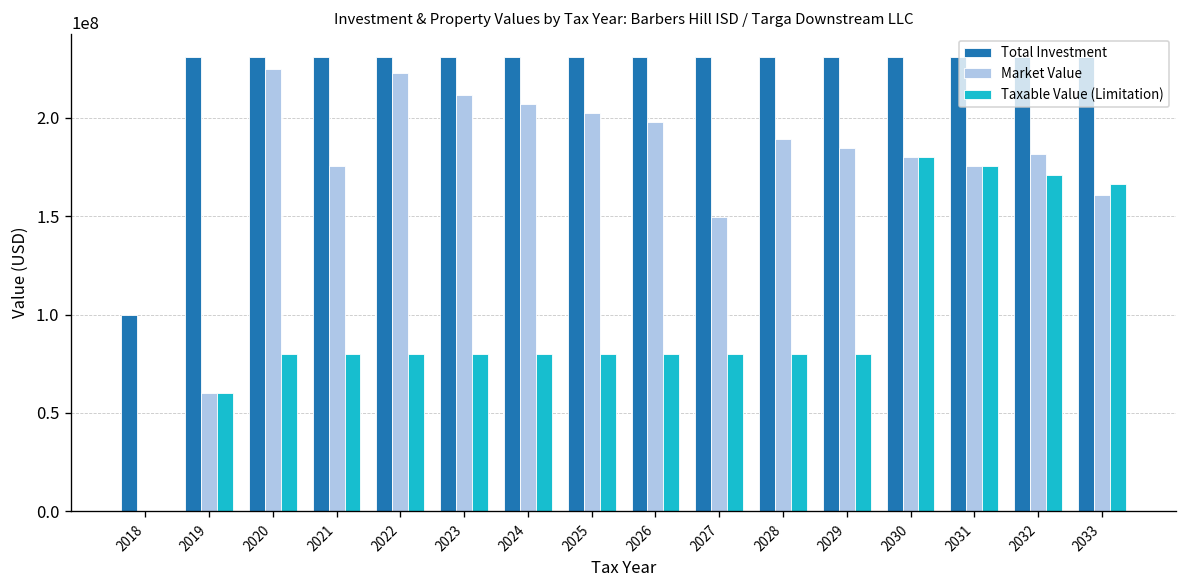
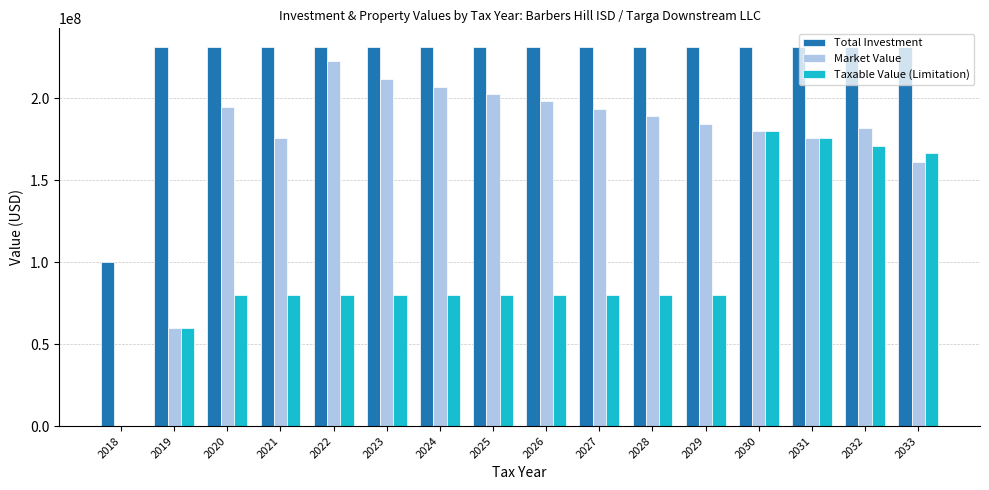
Market Value, 2020: 225000000 -> 195000000
Market Value, 2027: 150000000 -> 194000000
